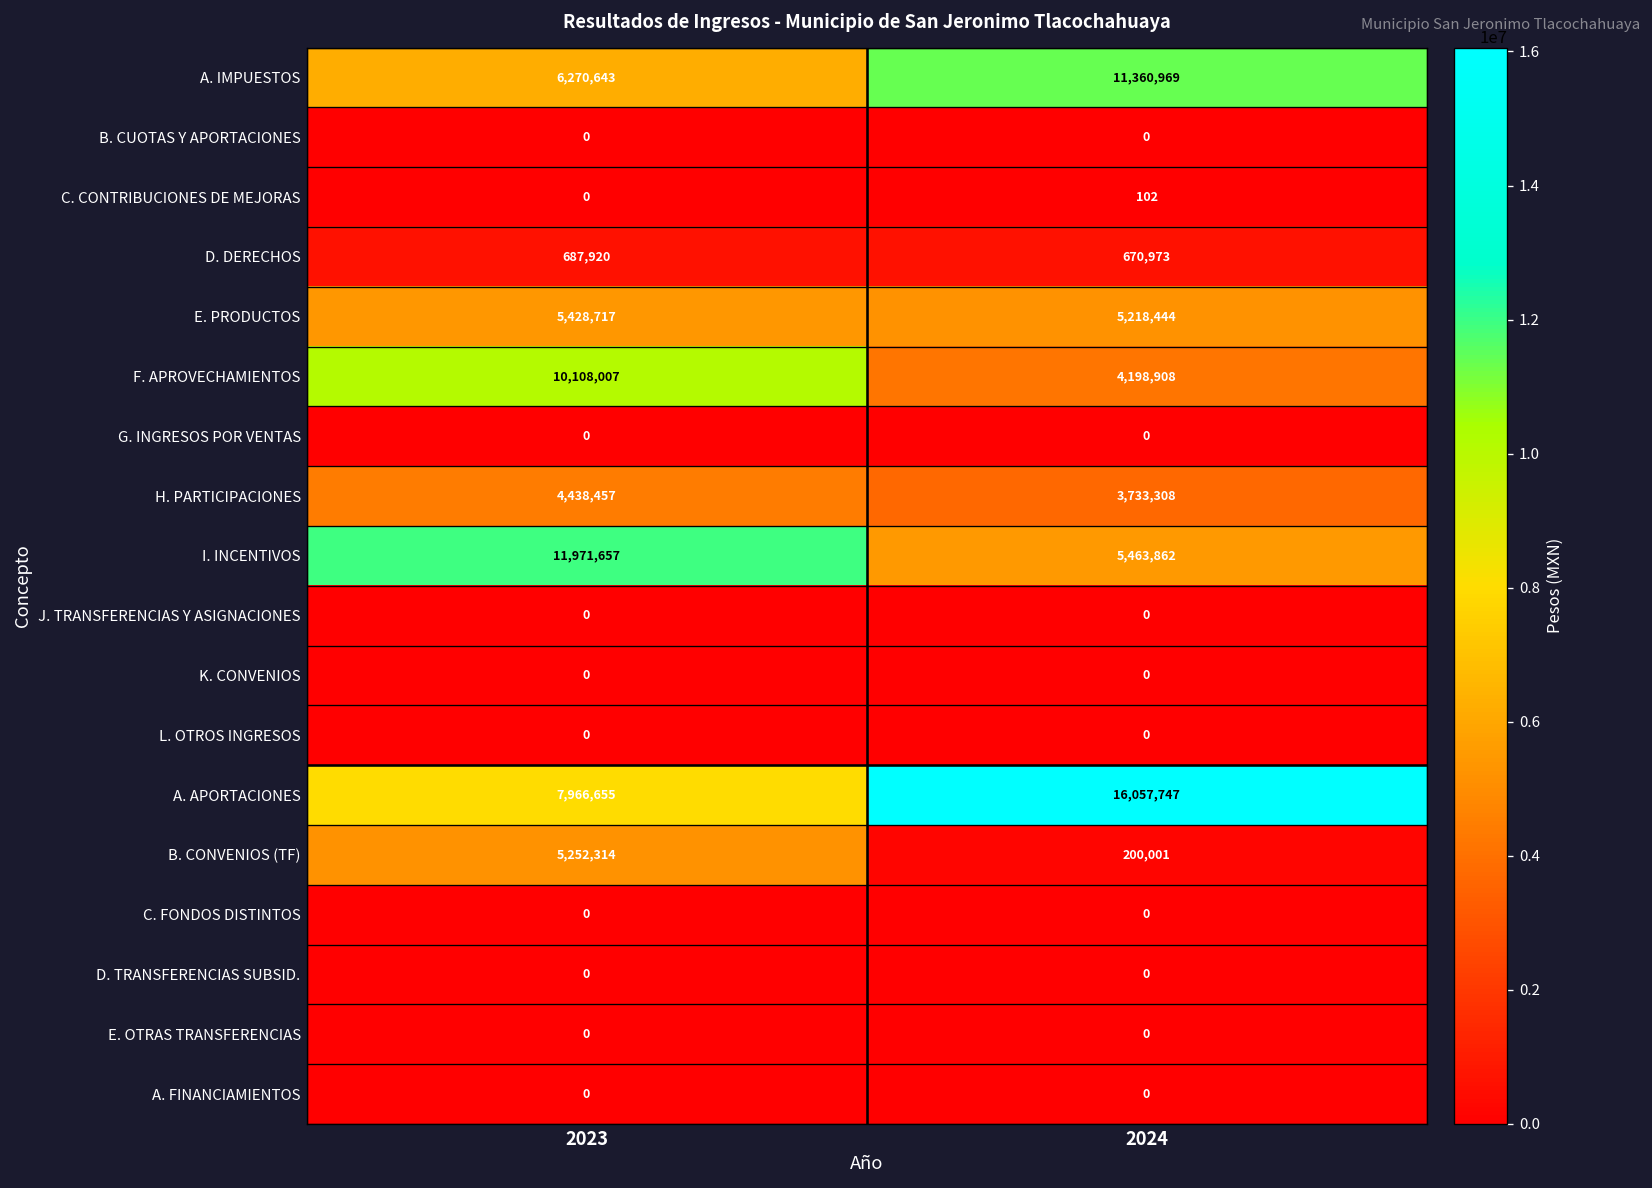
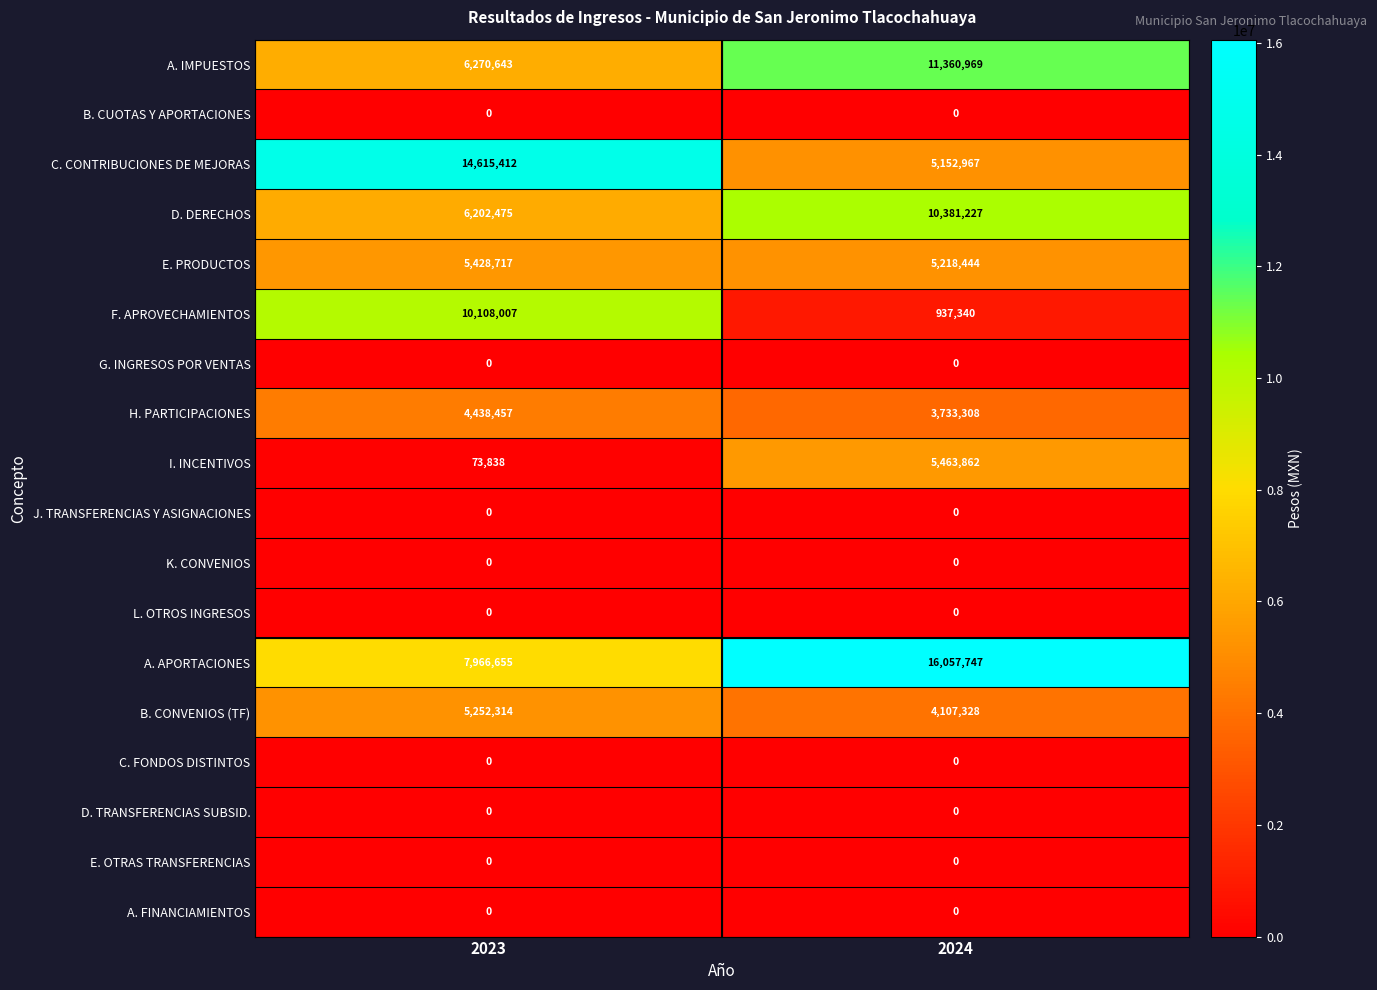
C. CONTRIBUCIONES DE MEJORAS, 2023: 0 -> 14,615,412
C. CONTRIBUCIONES DE MEJORAS, 2024: 102 -> 5,152,967
D. DERECHOS, 2023: 687,920 -> 6,202,475
D. DERECHOS, 2024: 670,973 -> 10,381,227
F. APROVECHAMIENTOS, 2024: 4,198,908 -> 937,340
I. INCENTIVOS, 2023: 11,971,657 -> 73,838
B. CONVENIOS (TF), 2024: 200,001 -> 4,107,328
